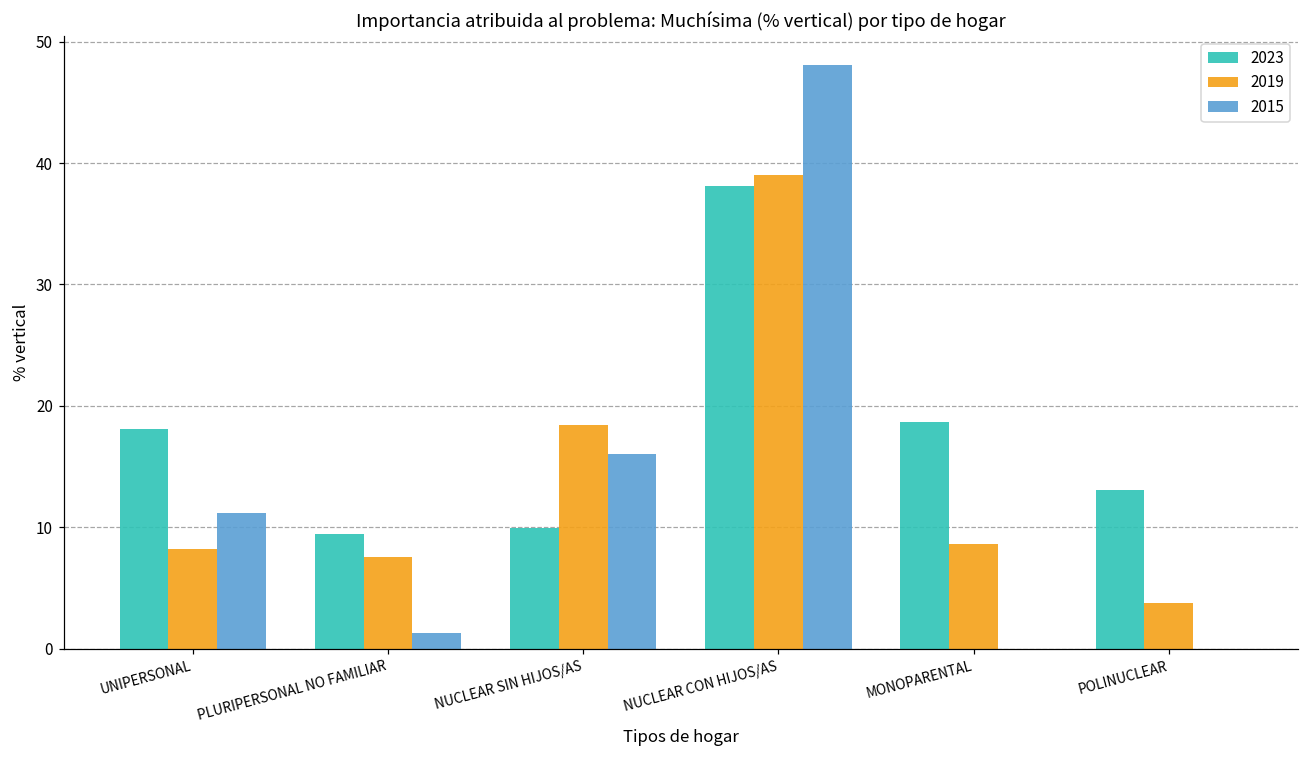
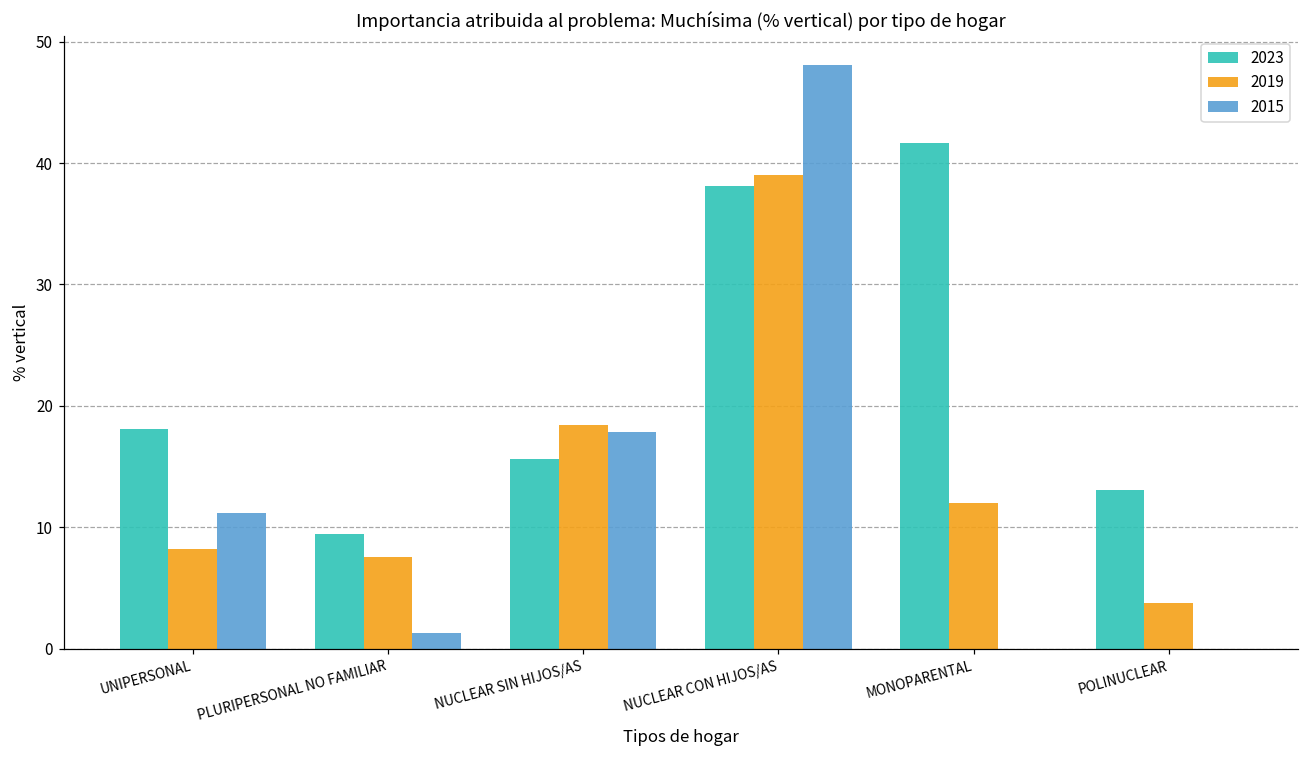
2023, NUCLEAR SIN HIJOS/AS: 9.9 -> 15.6
2015, NUCLEAR SIN HIJOS/AS: 16.0 -> 17.9
2023, MONOPARENTAL: 18.7 -> 41.6
2019, MONOPARENTAL: 8.6 -> 12.0
